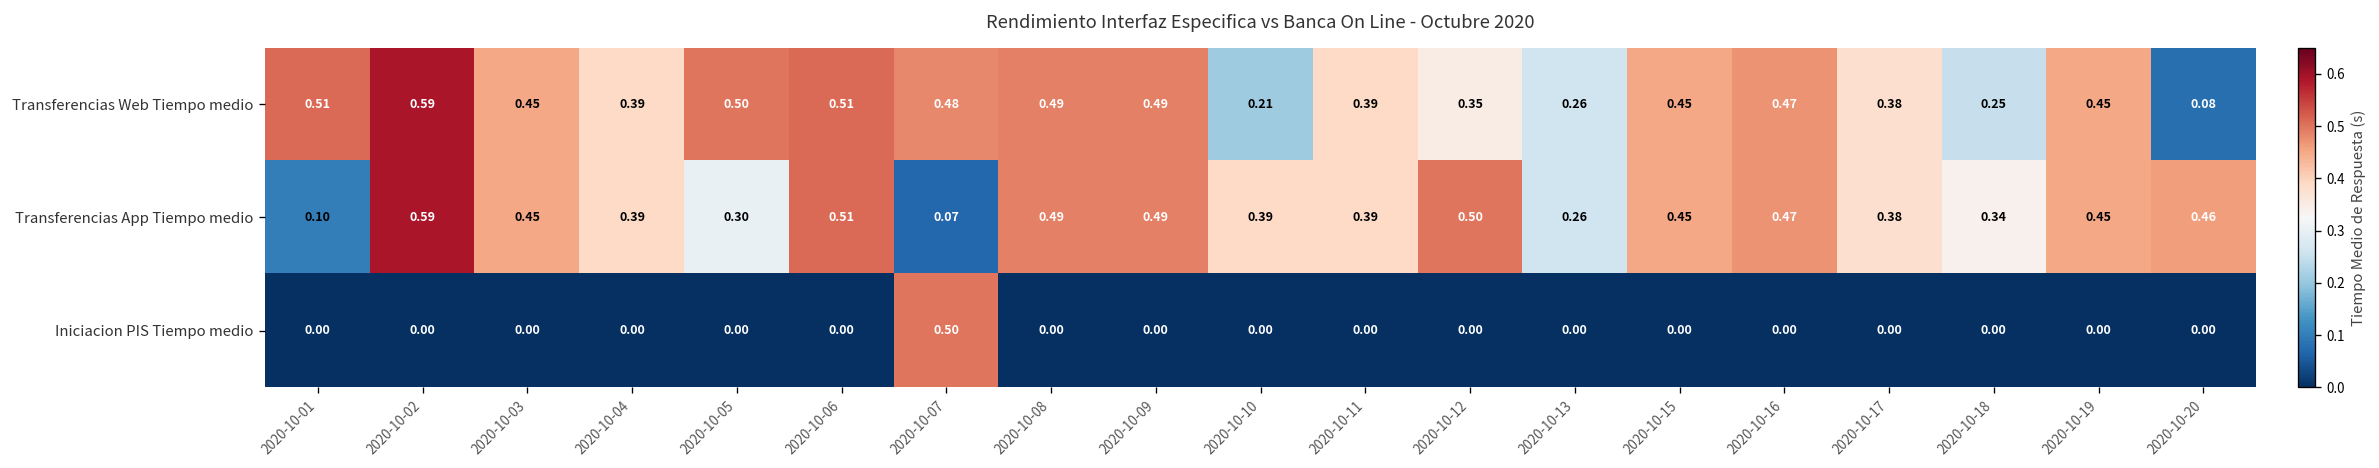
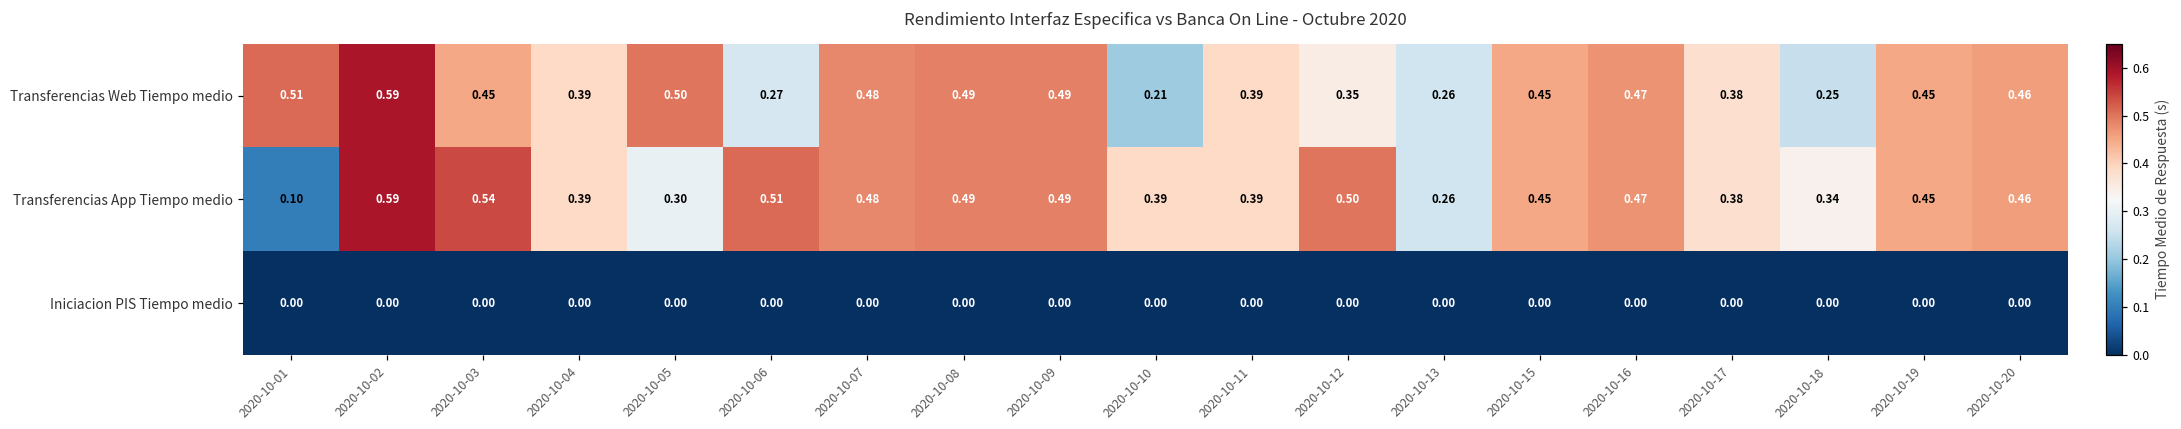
Transferencias Web Tiempo medio, 2020-10-06: 0.51 -> 0.27
Transferencias Web Tiempo medio, 2020-10-20: 0.08 -> 0.46
Transferencias App Tiempo medio, 2020-10-03: 0.45 -> 0.54
Transferencias App Tiempo medio, 2020-10-07: 0.07 -> 0.48
Iniciacion PIS Tiempo medio, 2020-10-07: 0.50 -> 0.00
